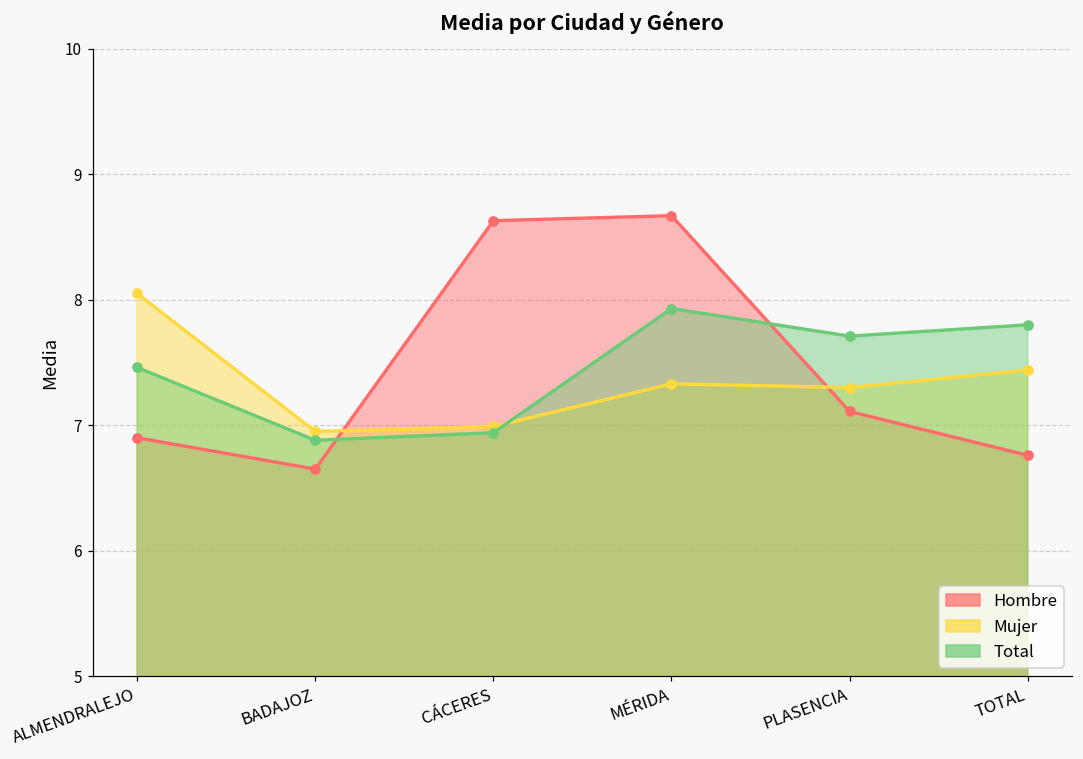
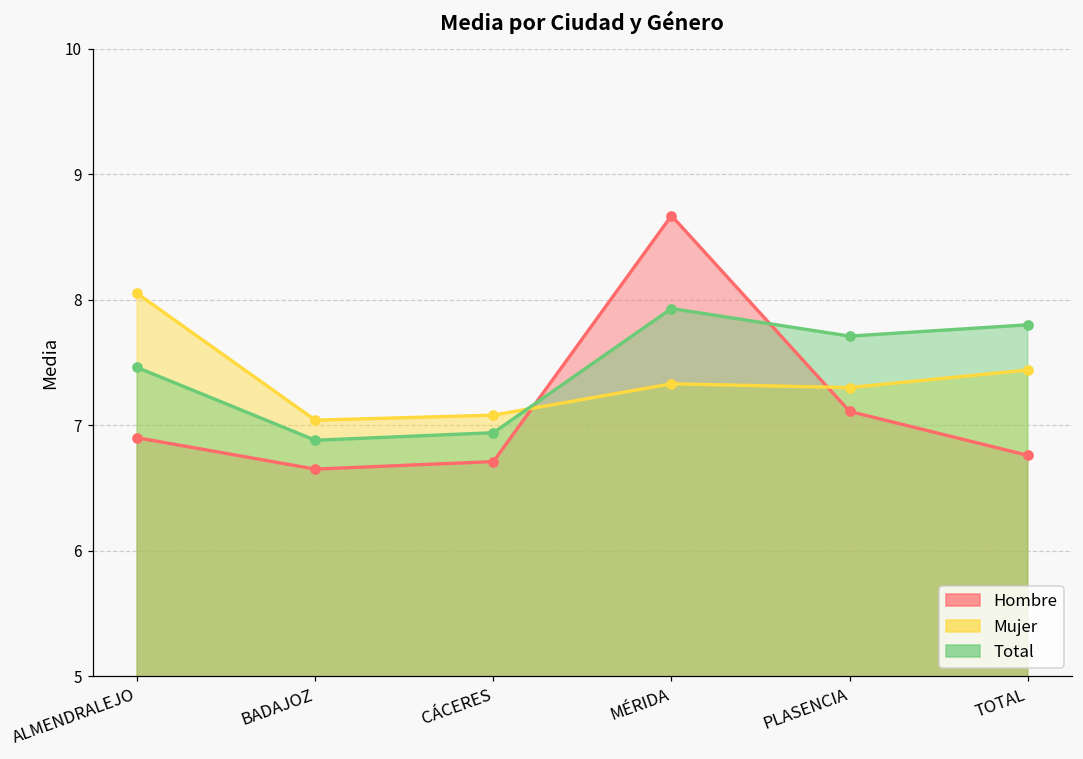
Mujer, BADAJOZ: 6.95 -> 7.04
Hombre, CÁCERES: 8.63 -> 6.71
Mujer, CÁCERES: 6.99 -> 7.08
